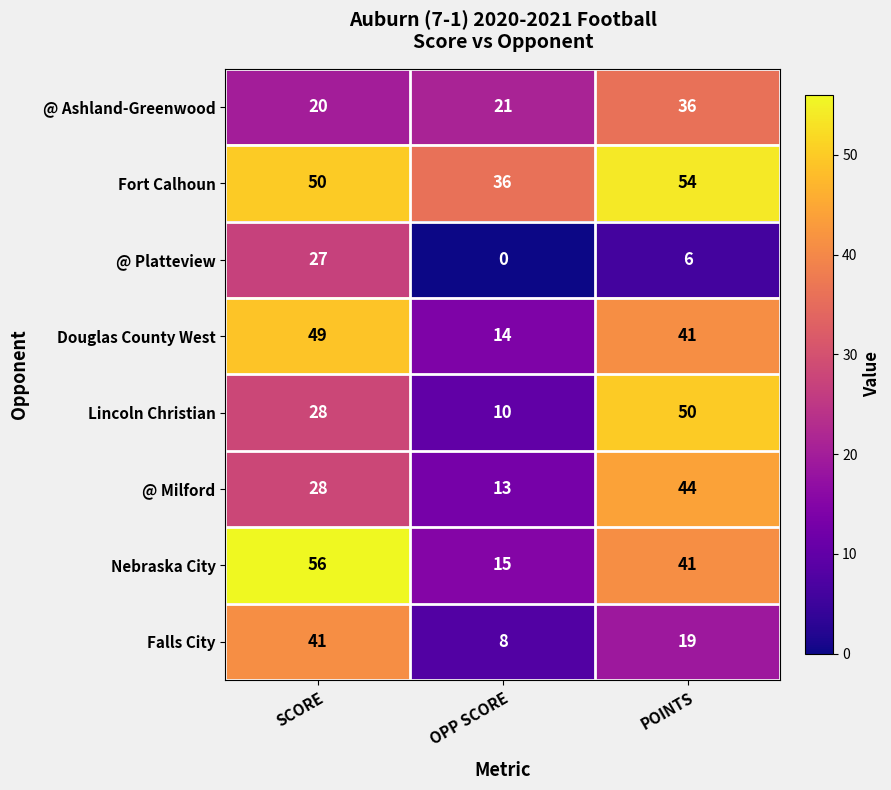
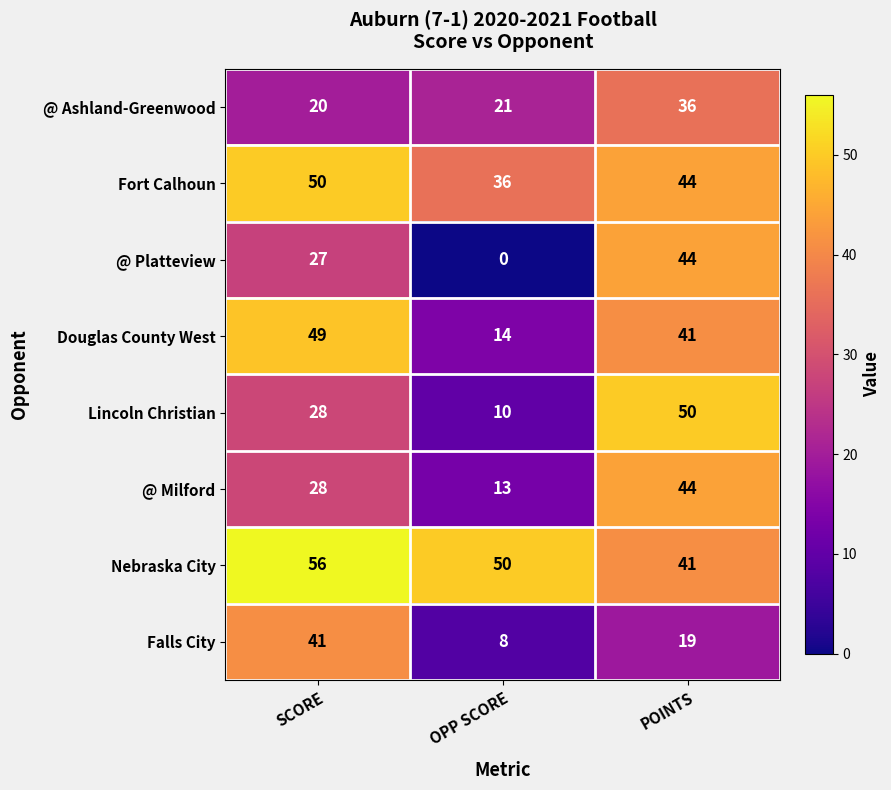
Fort Calhoun, POINTS: 54 -> 44
@ Platteview, POINTS: 6 -> 44
Nebraska City, OPP SCORE: 15 -> 50
